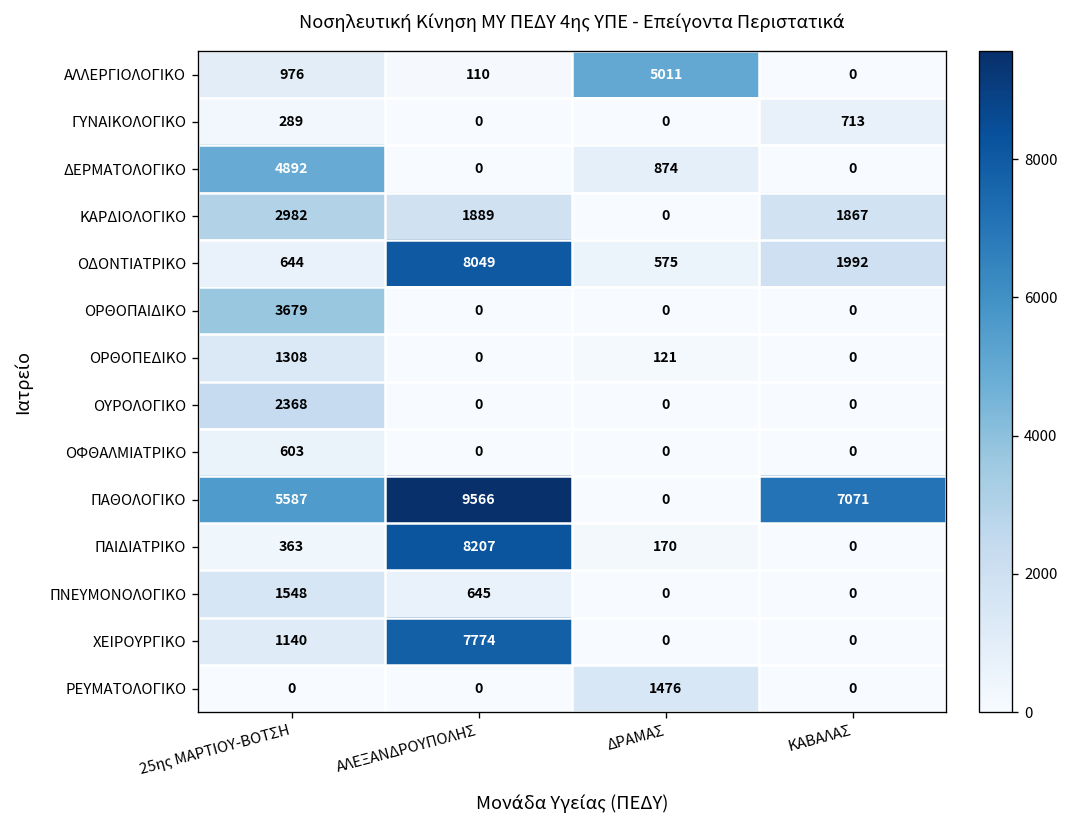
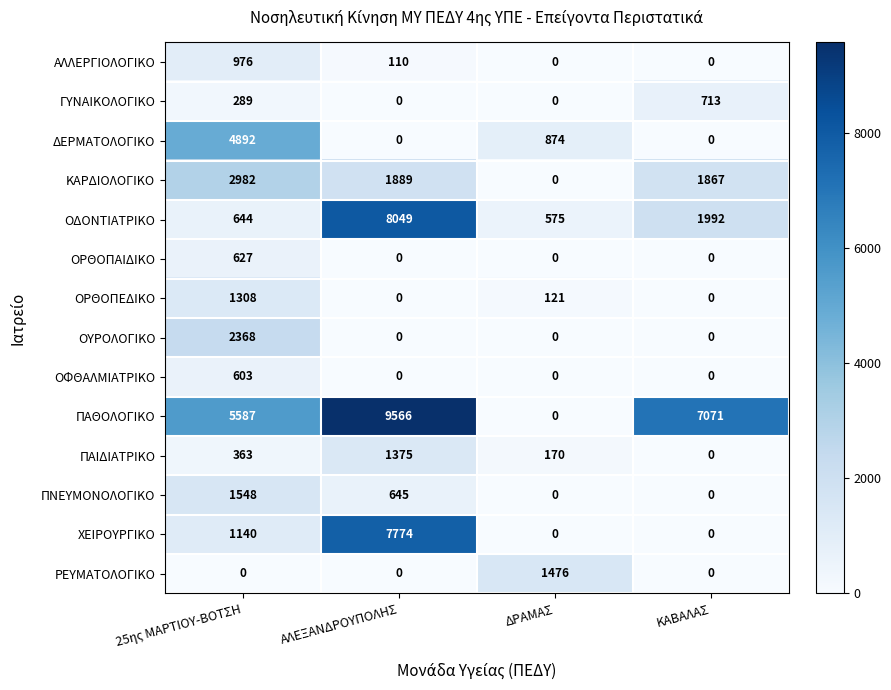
ΑΛΛΕΡΓΙΟΛΟΓΙΚΟ, ΔΡΑΜΑΣ: 5011 -> 0
ΟΡΘΟΠΑΙΔΙΚΟ, 25ης ΜΑΡΤΙΟΥ-ΒΟΤΣΗ: 3679 -> 627
ΠΑΙΔΙΑΤΡΙΚΟ, ΑΛΕΞΑΝΔΡΟΥΠΟΛΗΣ: 8207 -> 1375
